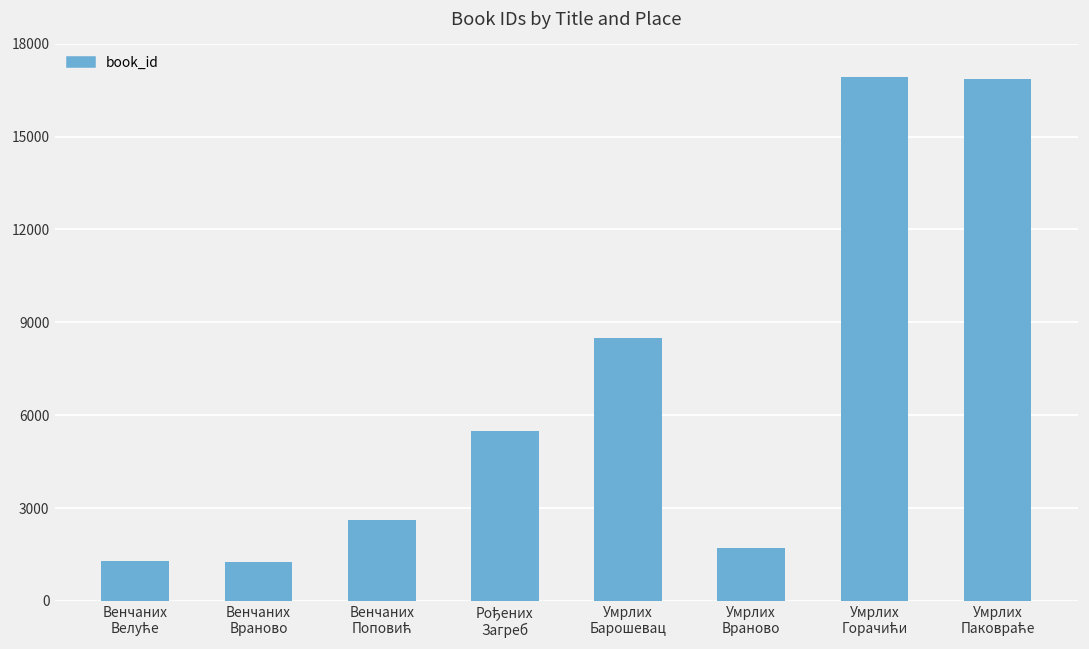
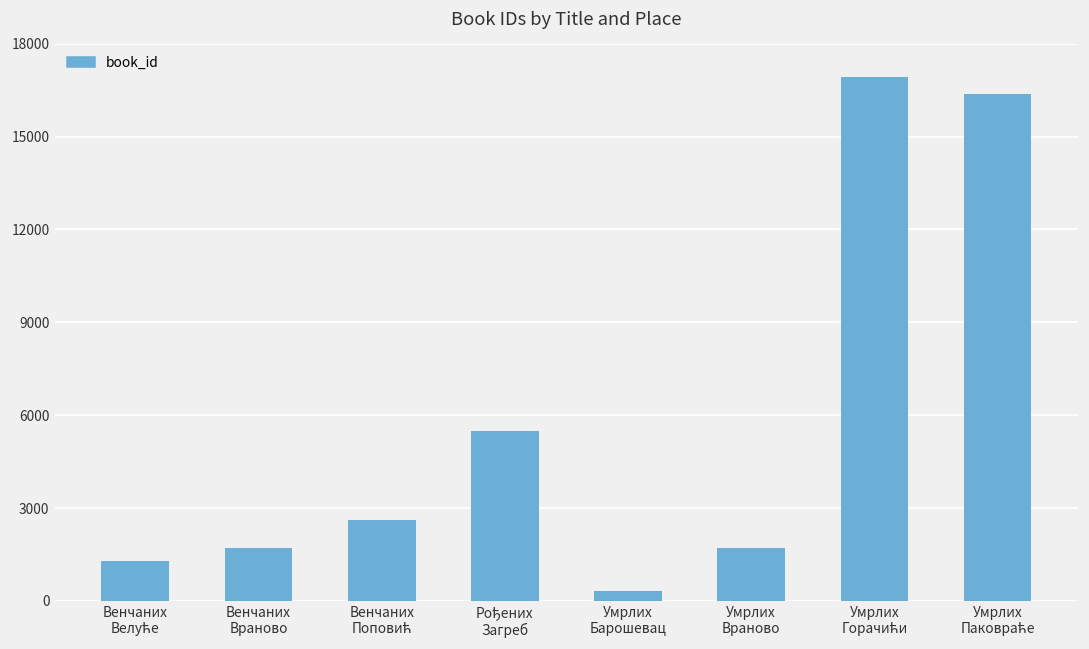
Венчаних Враново: 1200 -> 1700
Умрлих Барошевац: 8500 -> 300
Умрлих Паковраће: 16800 -> 16400
